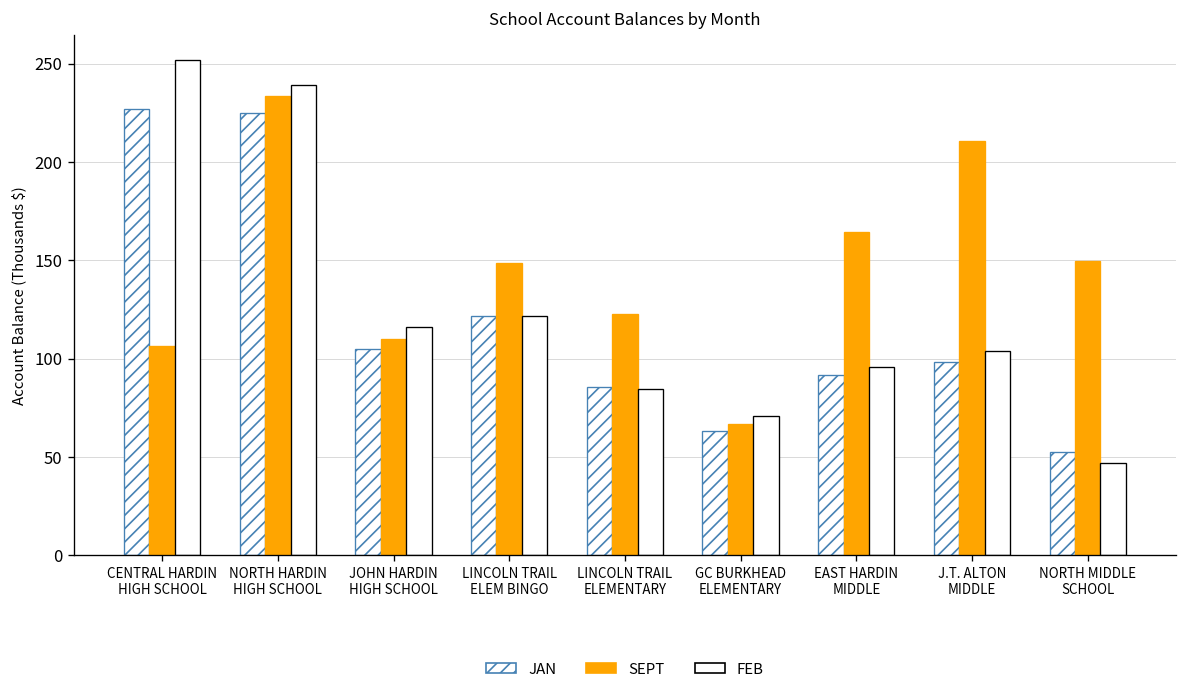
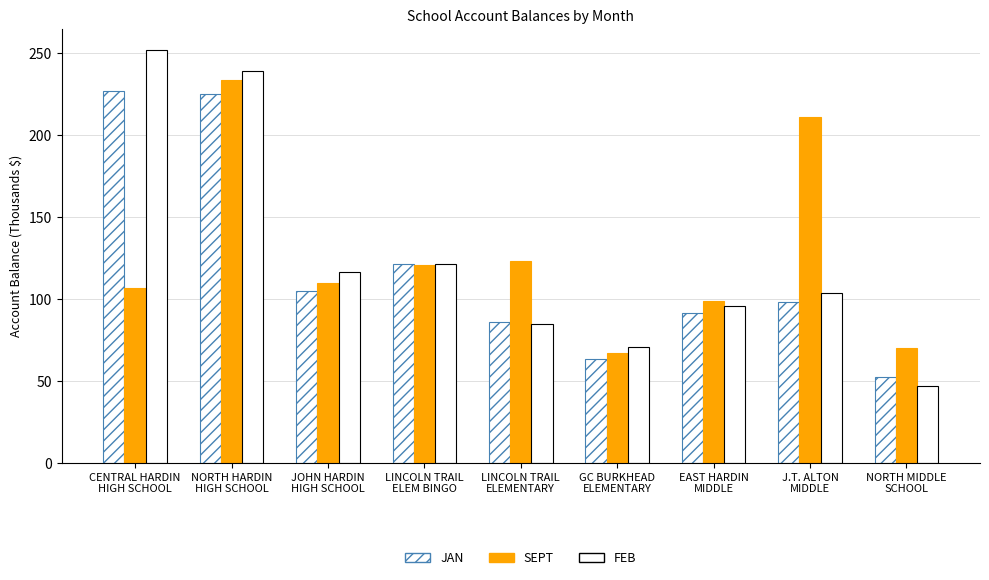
SEPT, LINCOLN TRAIL ELEM BINGO: 148 -> 121
SEPT, EAST HARDIN MIDDLE: 164 -> 99
SEPT, NORTH MIDDLE SCHOOL: 149 -> 70
